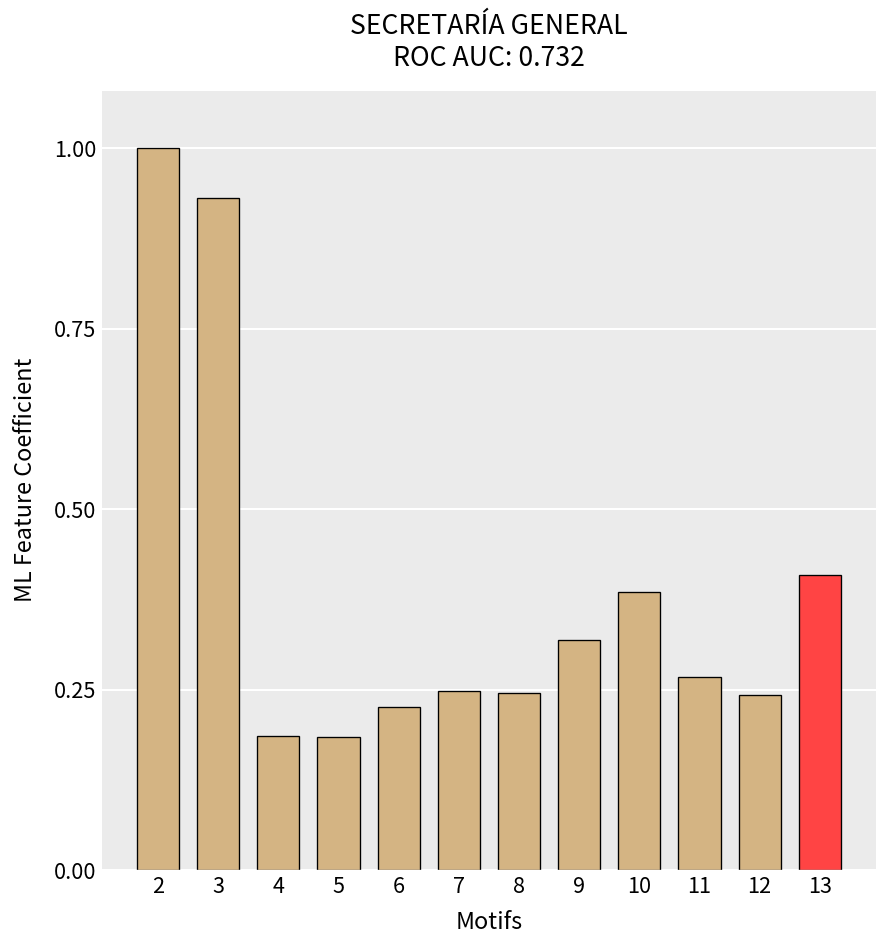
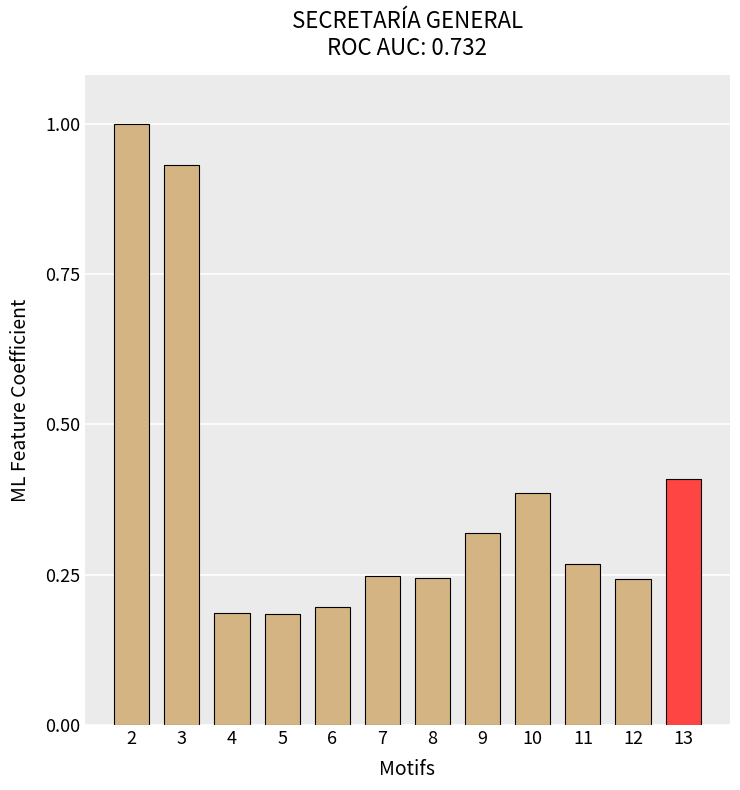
6: 0.23 -> 0.20
